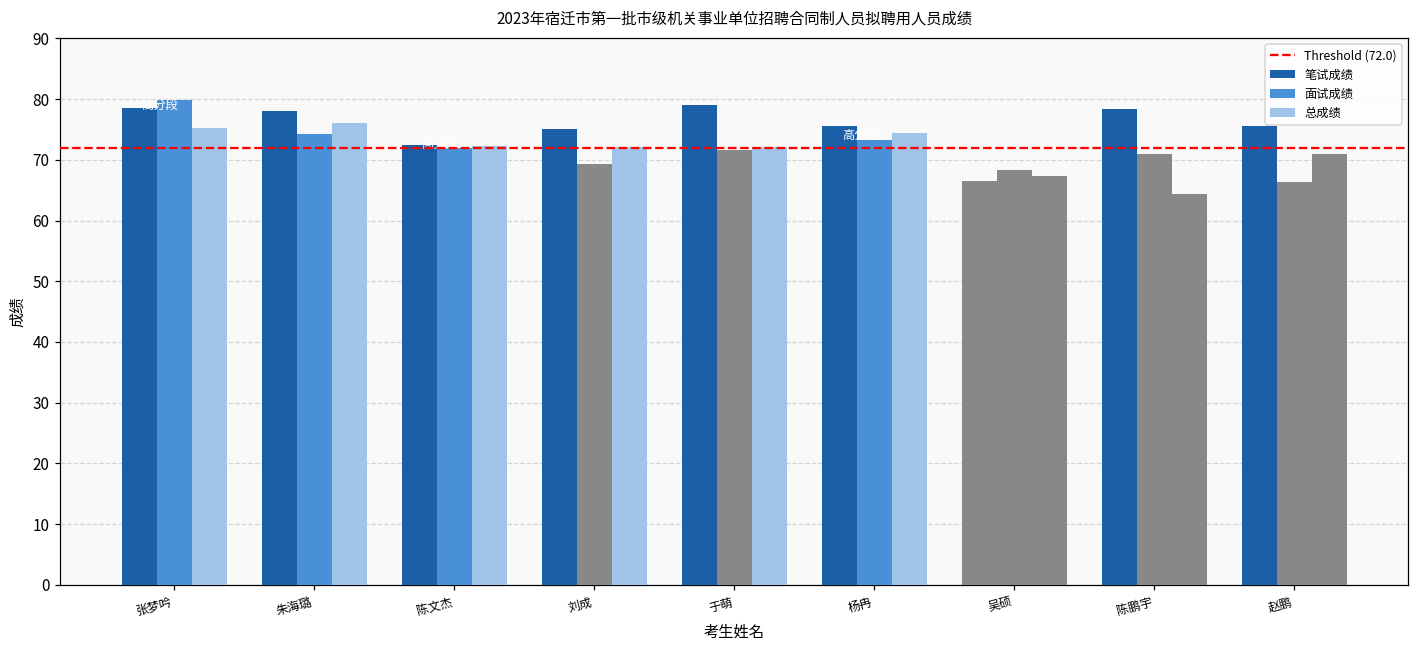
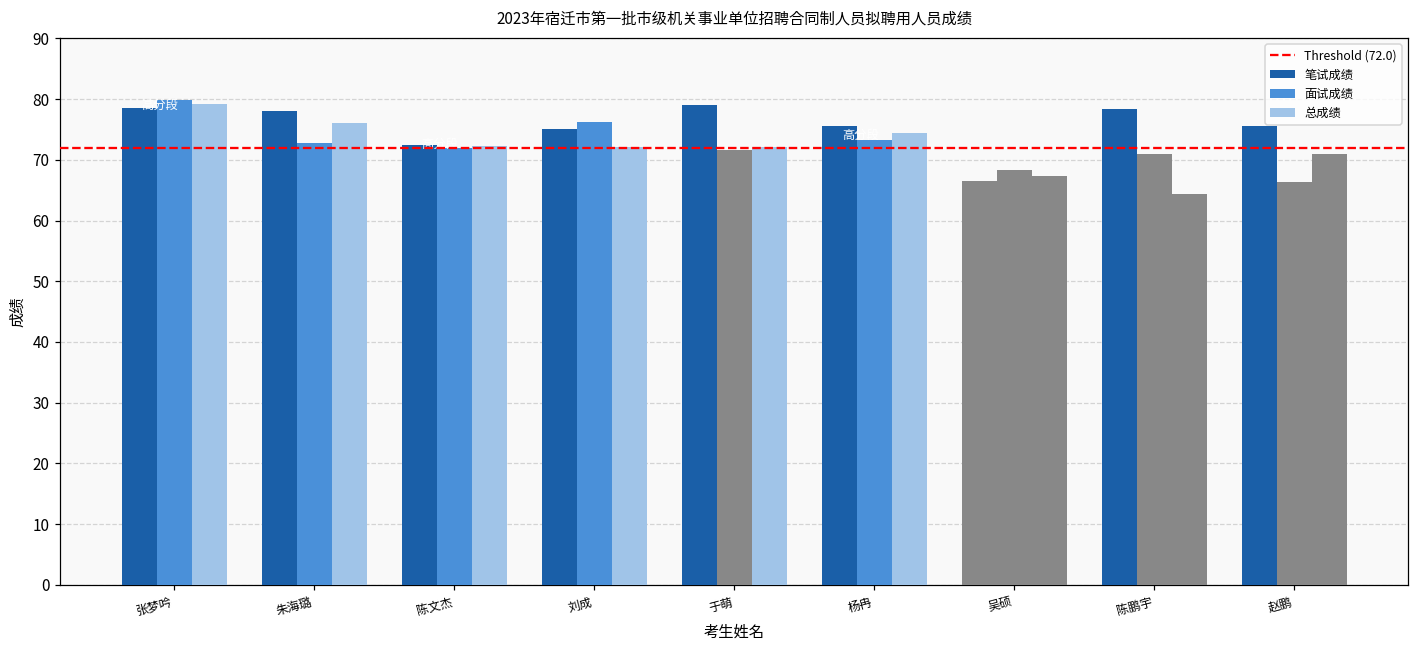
总成绩, 张梦吟: 75 -> 79
面试成绩, 朱海璐: 74 -> 73
面试成绩, 刘成: 69 -> 76
